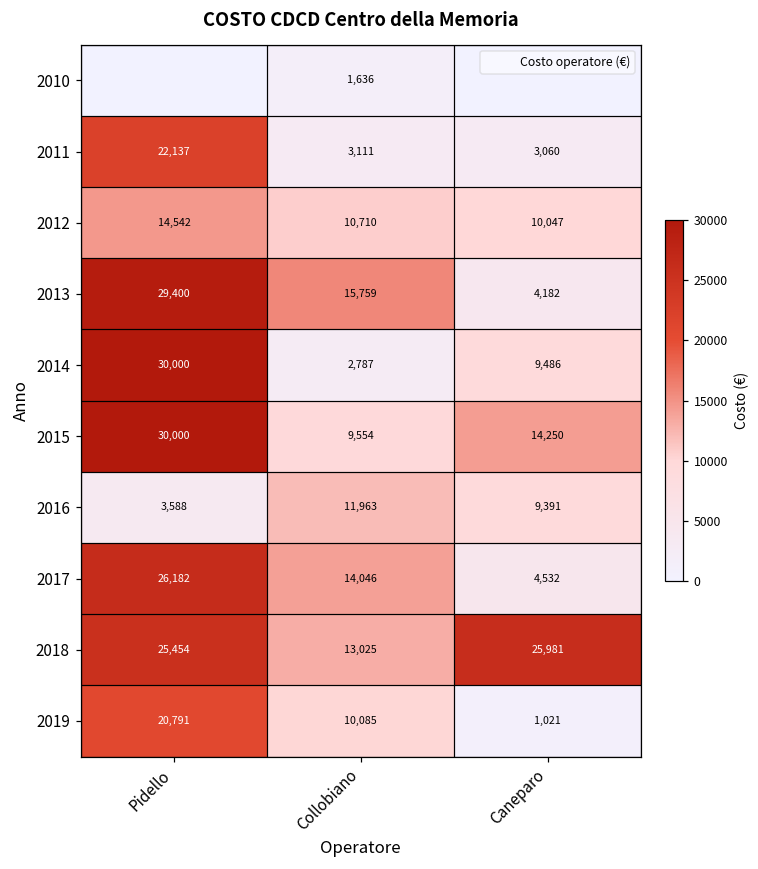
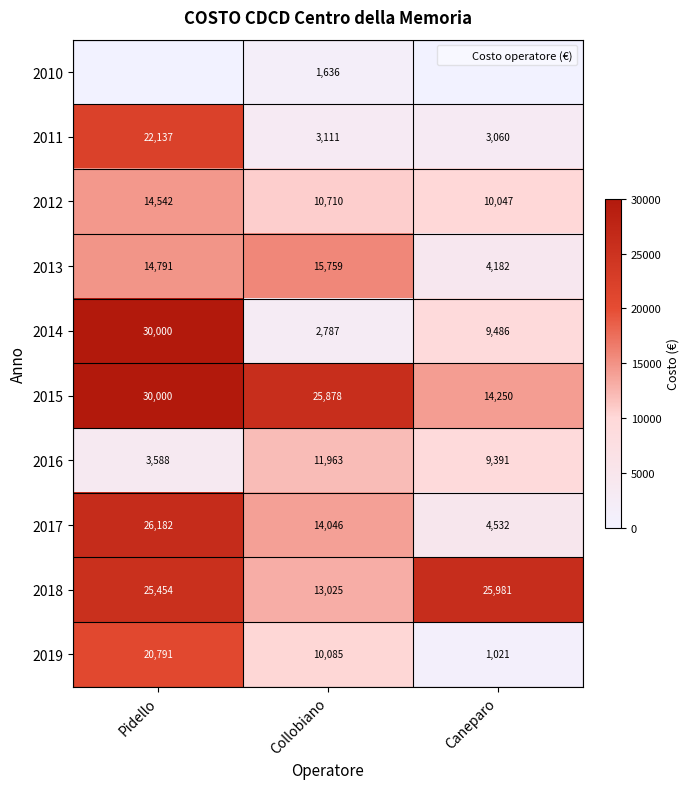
2013, Pidello: 29,400 -> 14,791
2015, Collobiano: 9,554 -> 25,878
